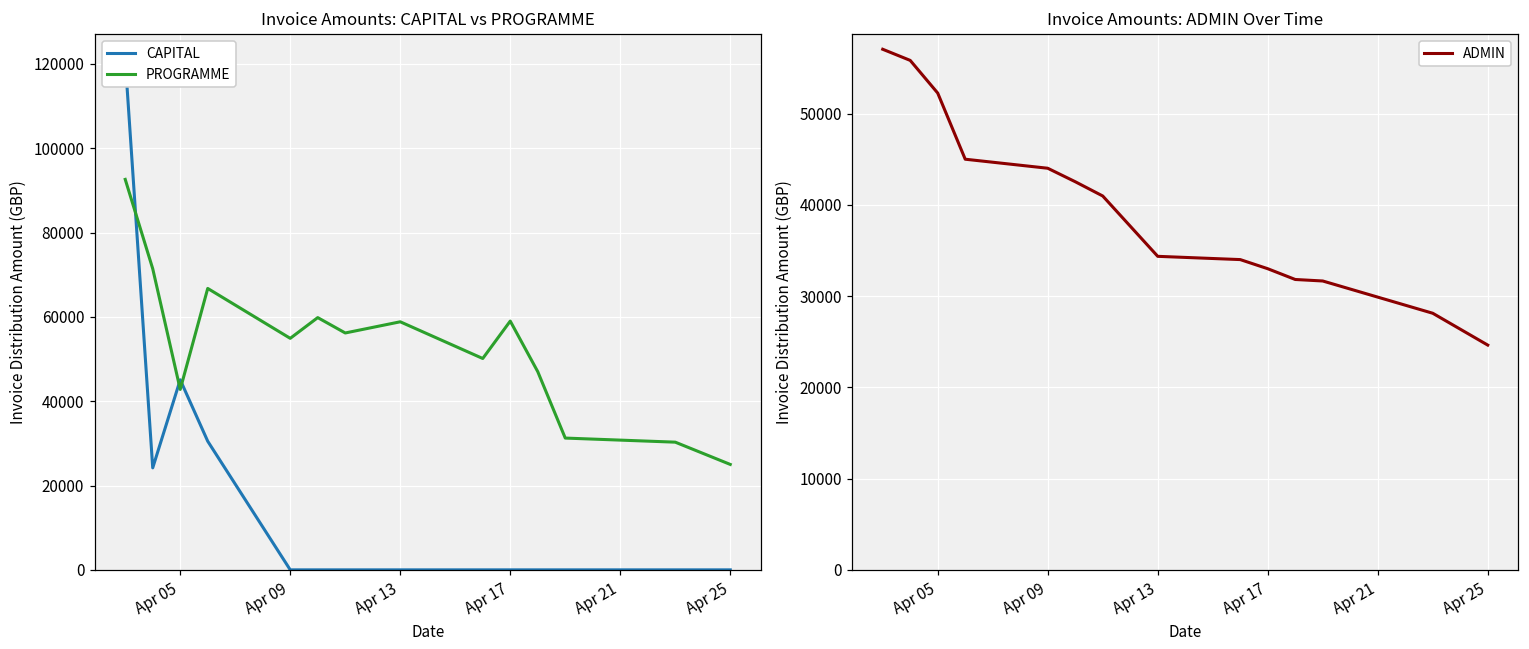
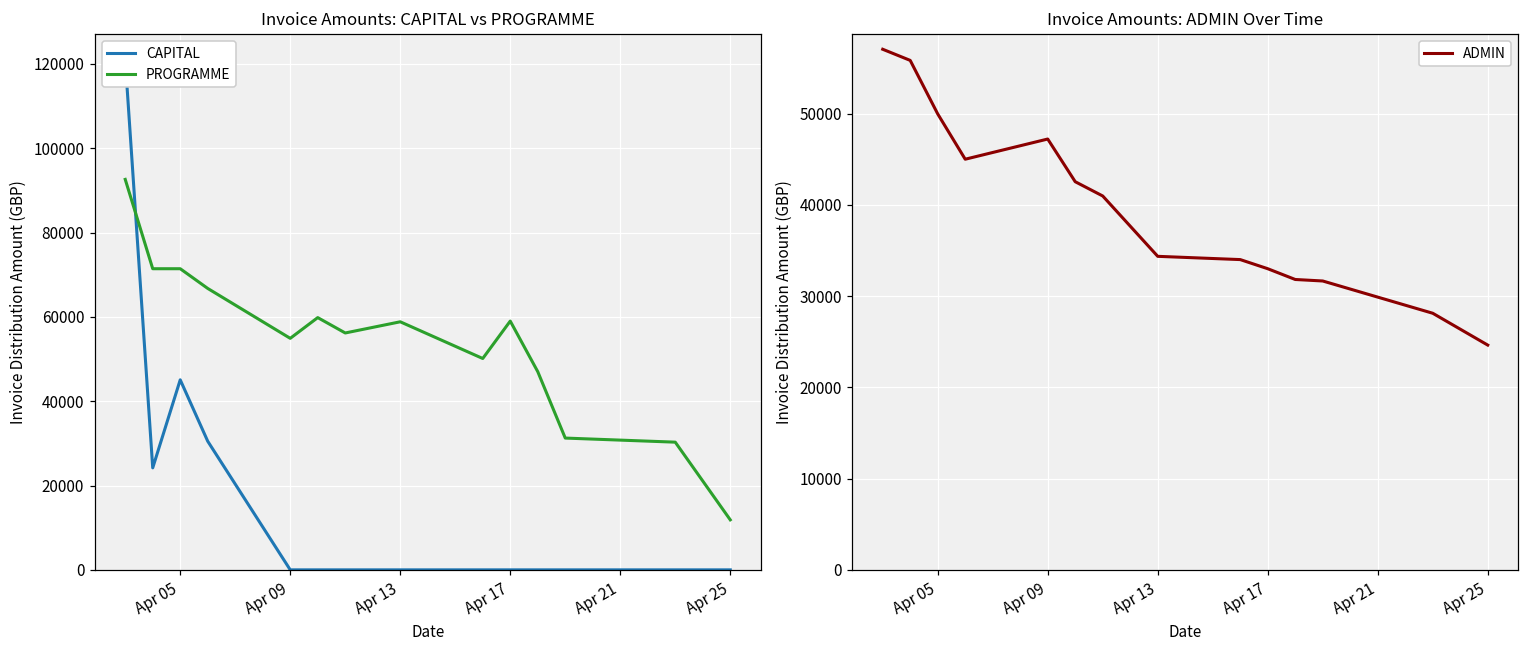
Invoice Amounts: CAPITAL vs PROGRAMME, PROGRAMME, Apr 05: 43000 -> 71000
Invoice Amounts: CAPITAL vs PROGRAMME, PROGRAMME, Apr 25: 25000 -> 12000
Invoice Amounts: ADMIN Over Time, Apr 05: 52000 -> 50000
Invoice Amounts: ADMIN Over Time, Apr 09: 44000 -> 47000
